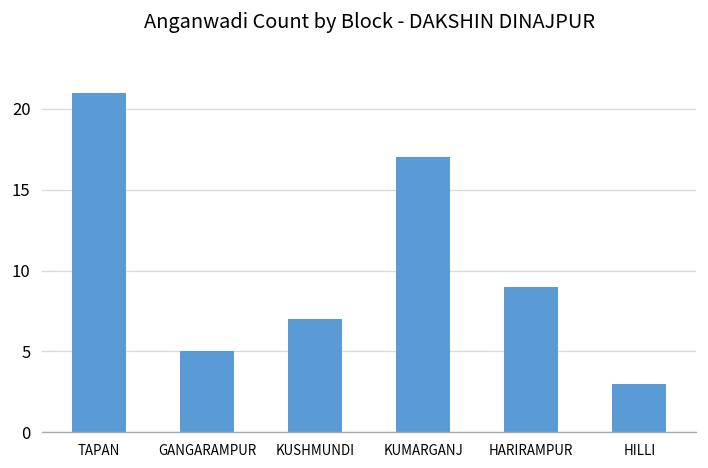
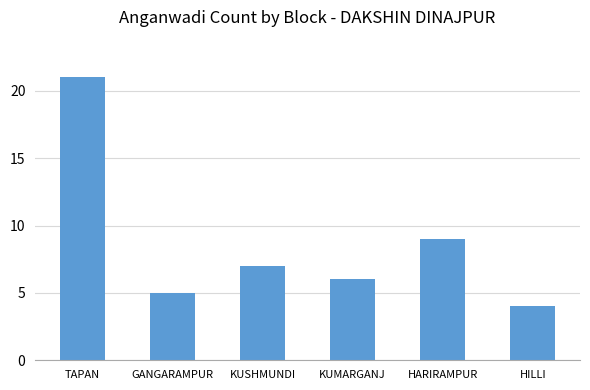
KUMARGANJ: 17 -> 6
HILLI: 3 -> 4
